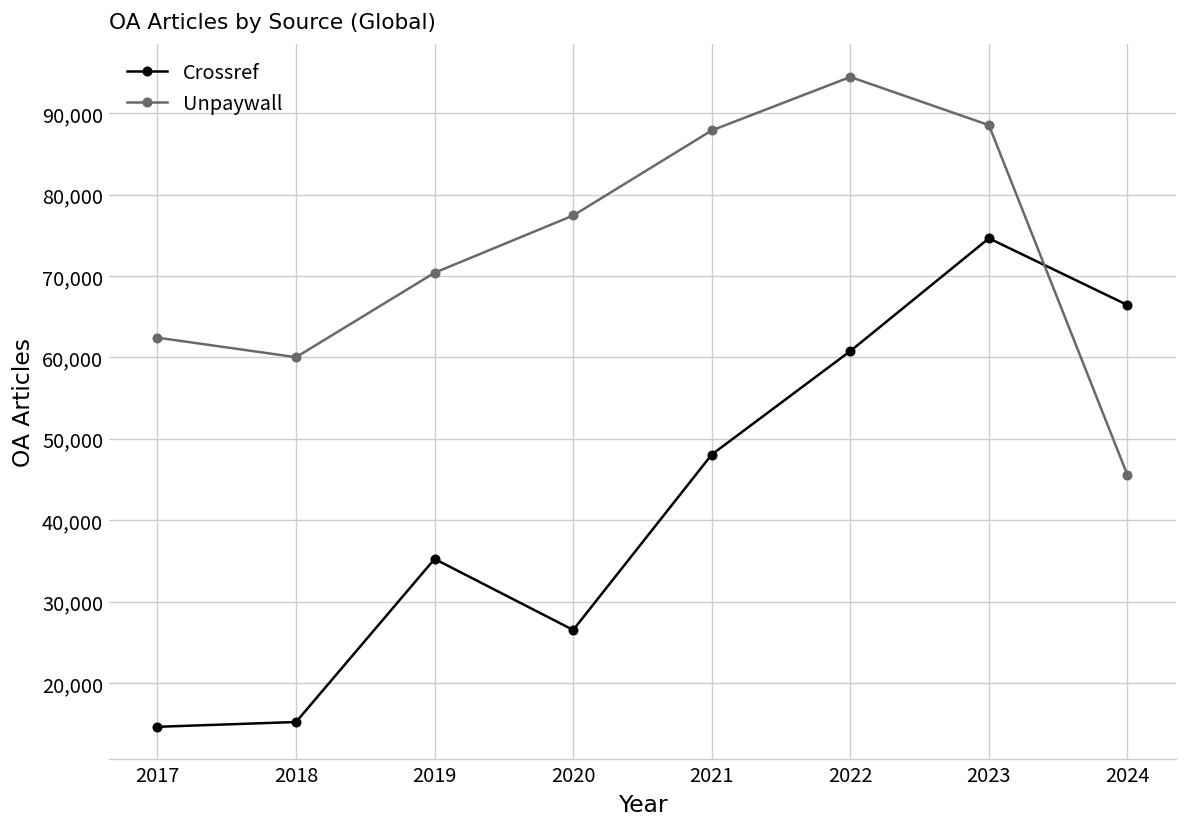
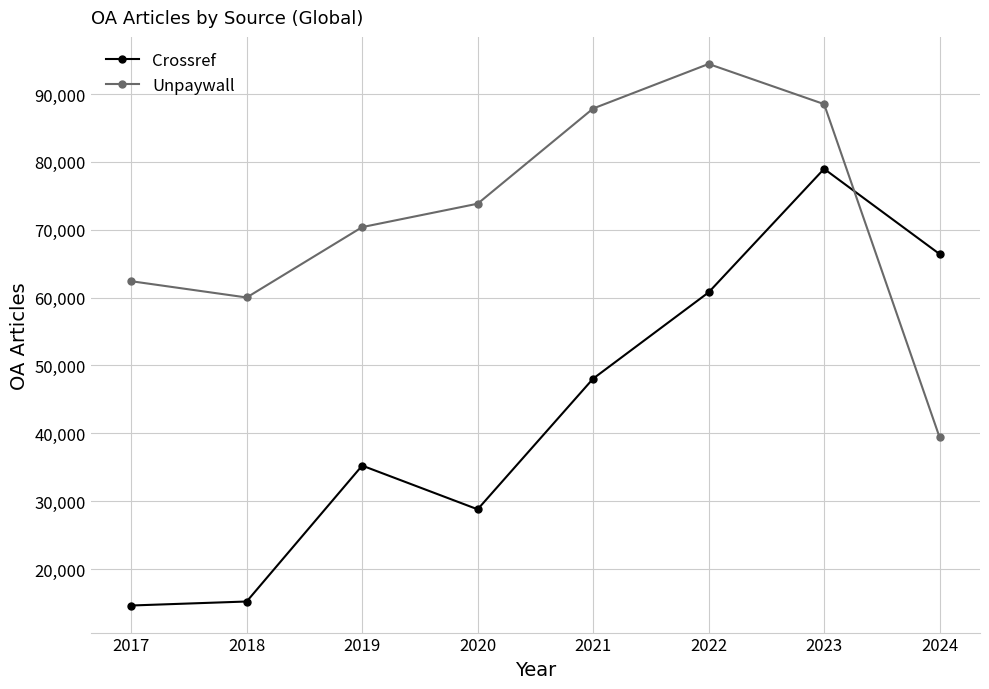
Crossref, 2020: 27,000 -> 29,000
Unpaywall, 2020: 77,000 -> 74,000
Crossref, 2023: 75,000 -> 79,000
Unpaywall, 2024: 46,000 -> 39,000
